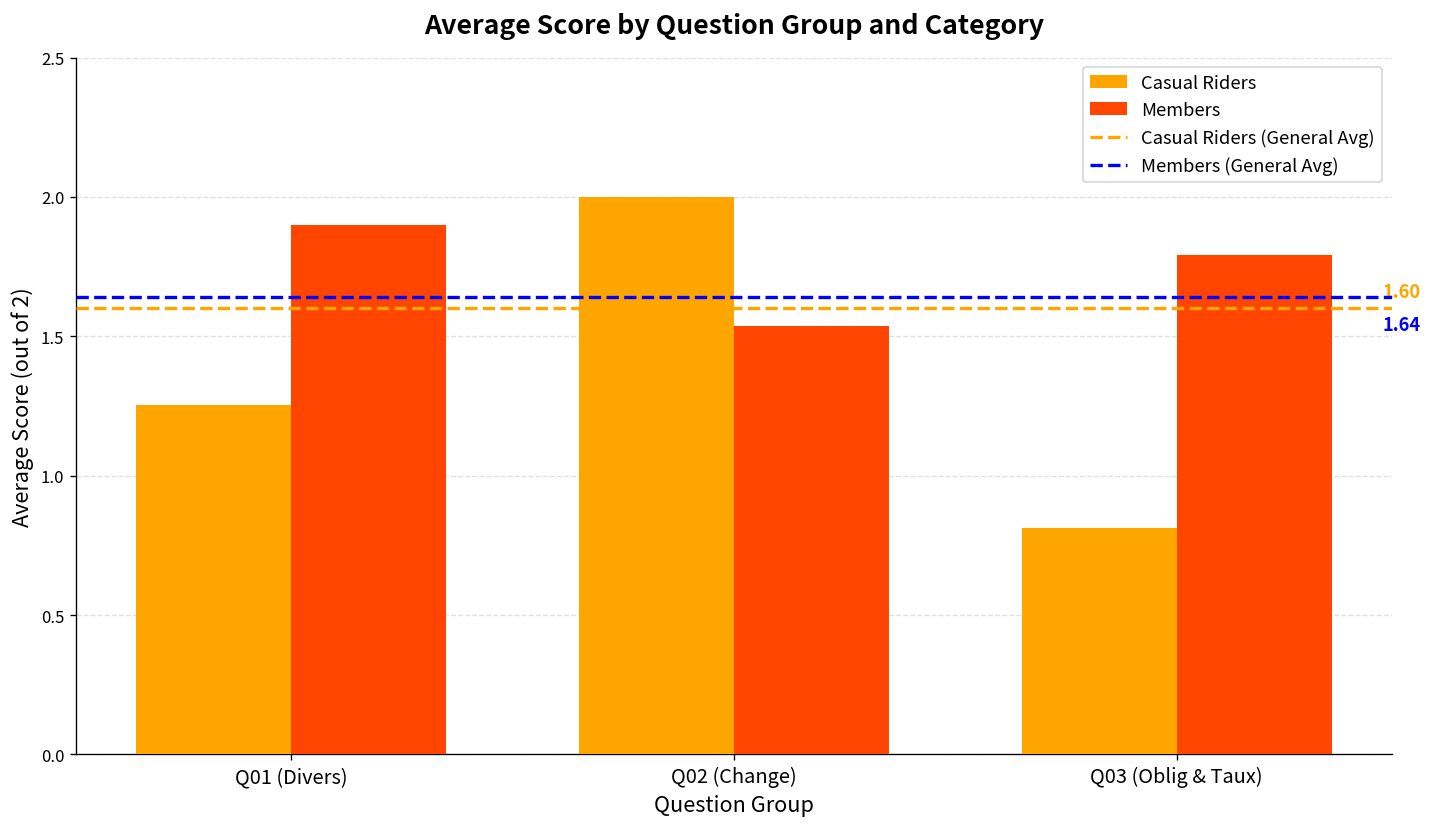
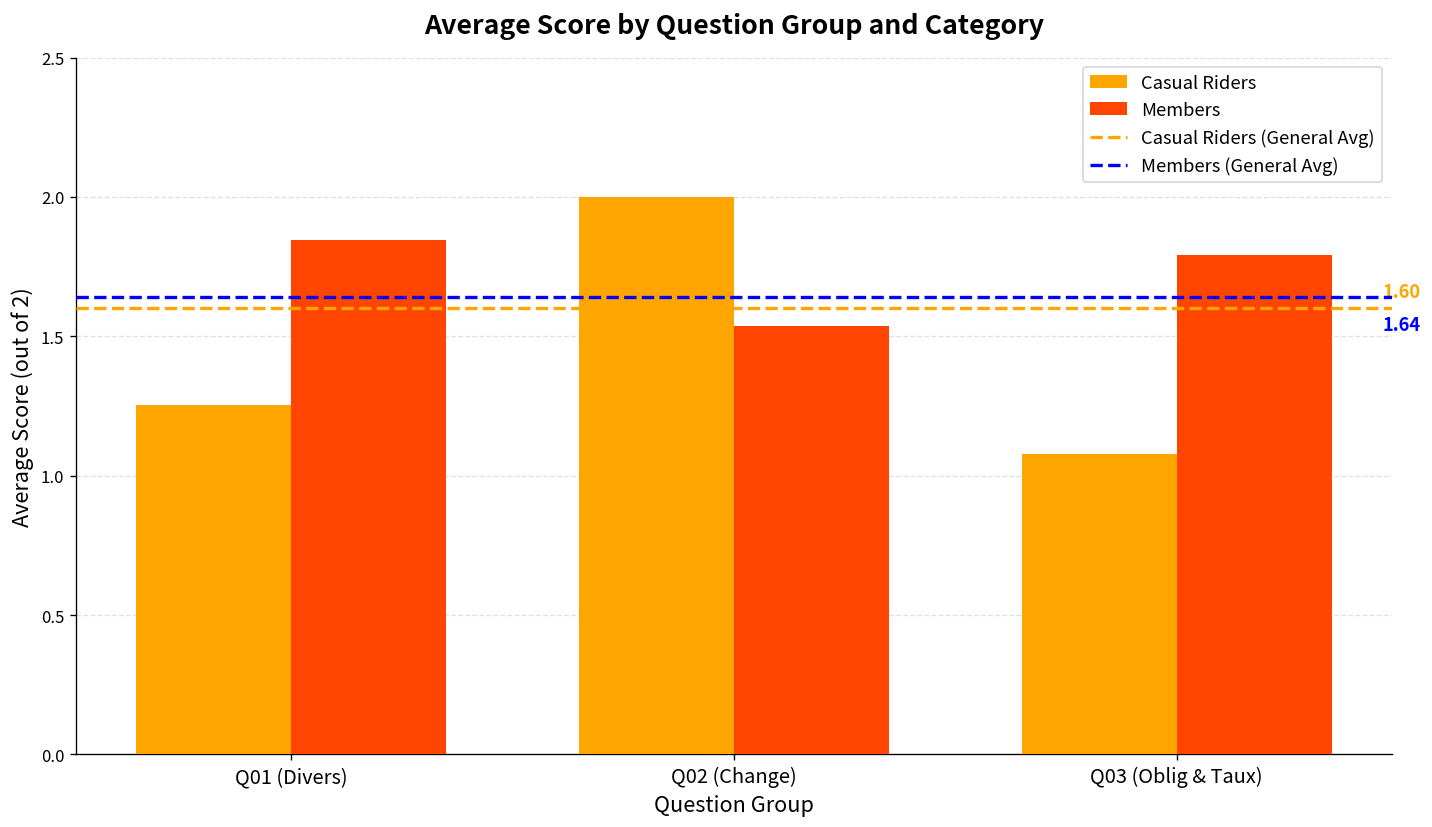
Members, Q01 (Divers): 1.90 -> 1.85
Casual Riders, Q03 (Oblig & Taux): 0.81 -> 1.08
